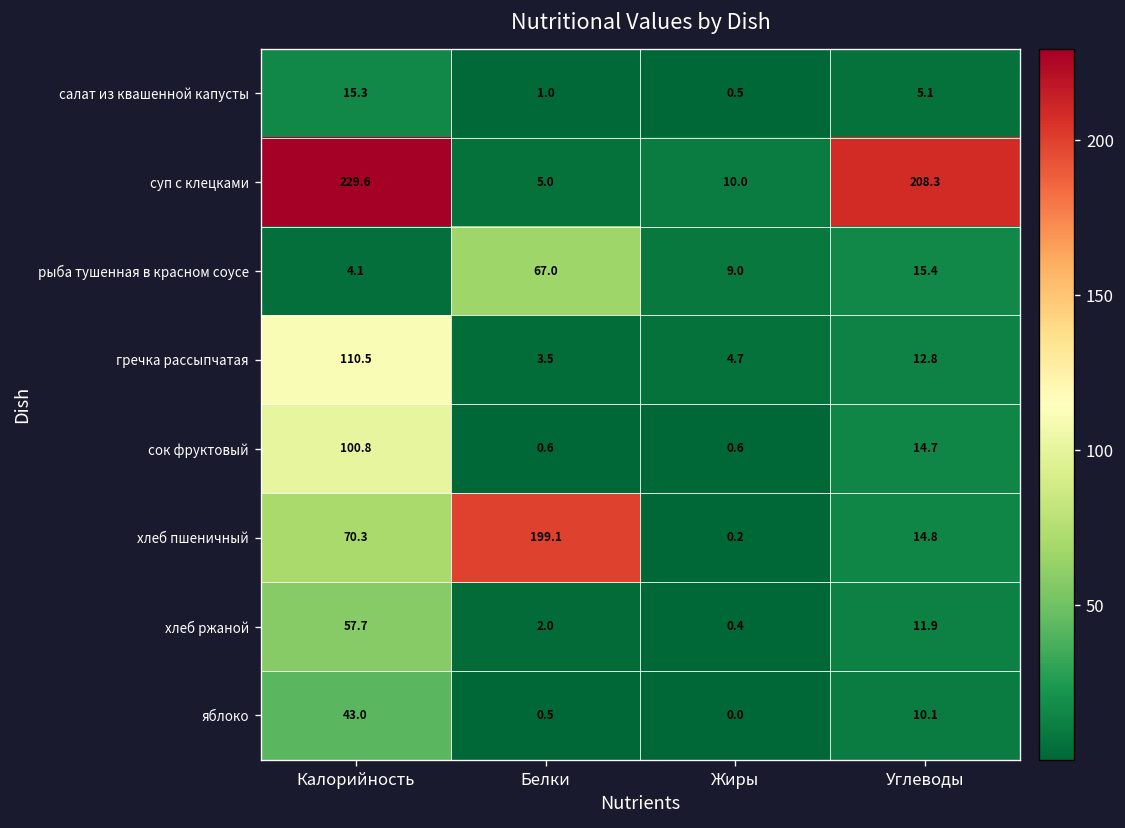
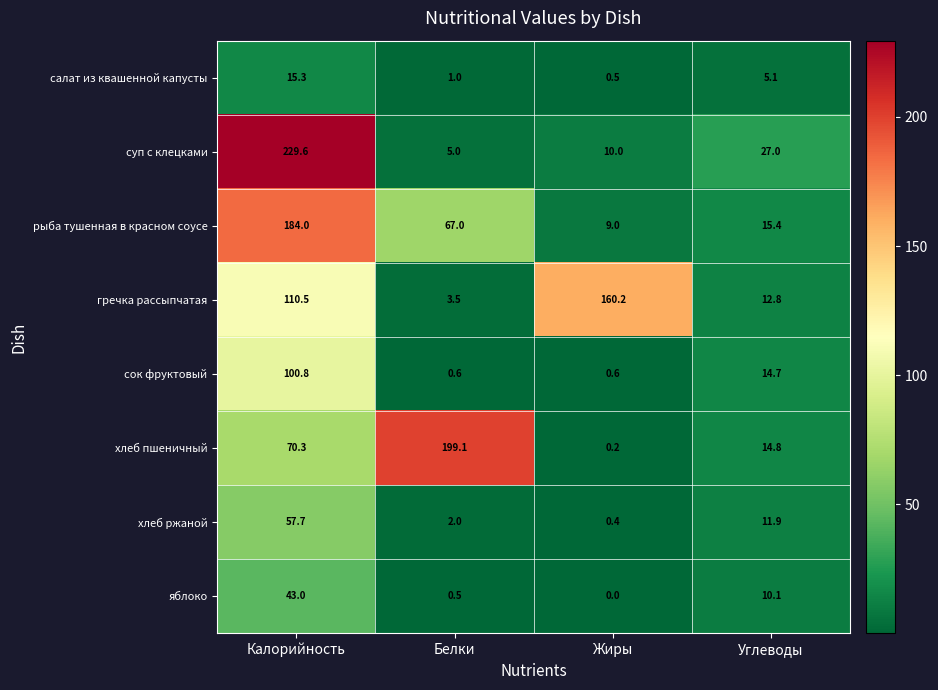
суп с клецками, Углеводы: 208.3 -> 27.0
рыба тушенная в красном соусе, Калорийность: 4.1 -> 184.0
гречка рассыпчатая, Жиры: 4.7 -> 160.2
